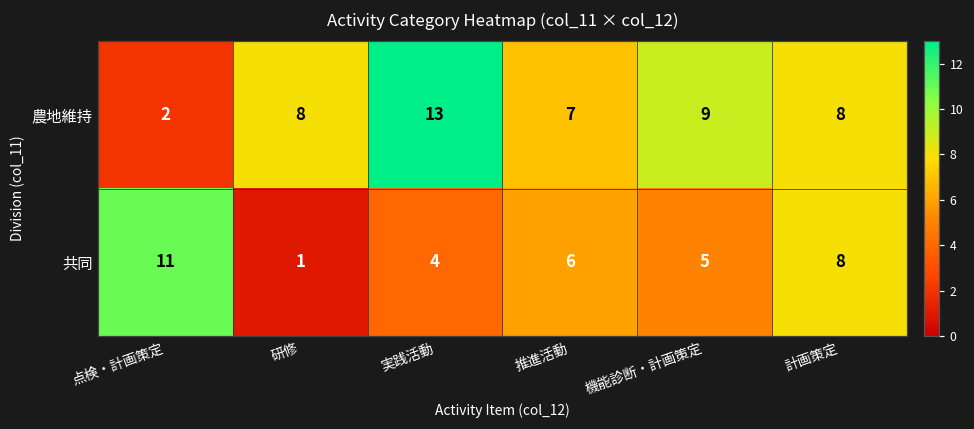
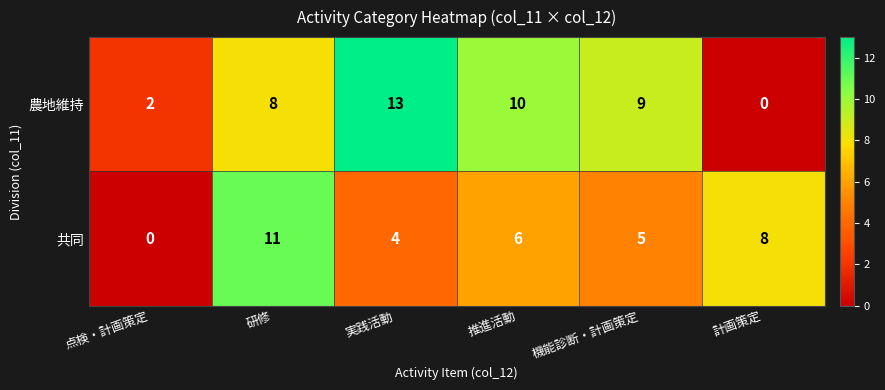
農地維持, 推進活動: 7 -> 10
農地維持, 計画策定: 8 -> 0
共同, 点検・計画策定: 11 -> 0
共同, 研修: 1 -> 11
